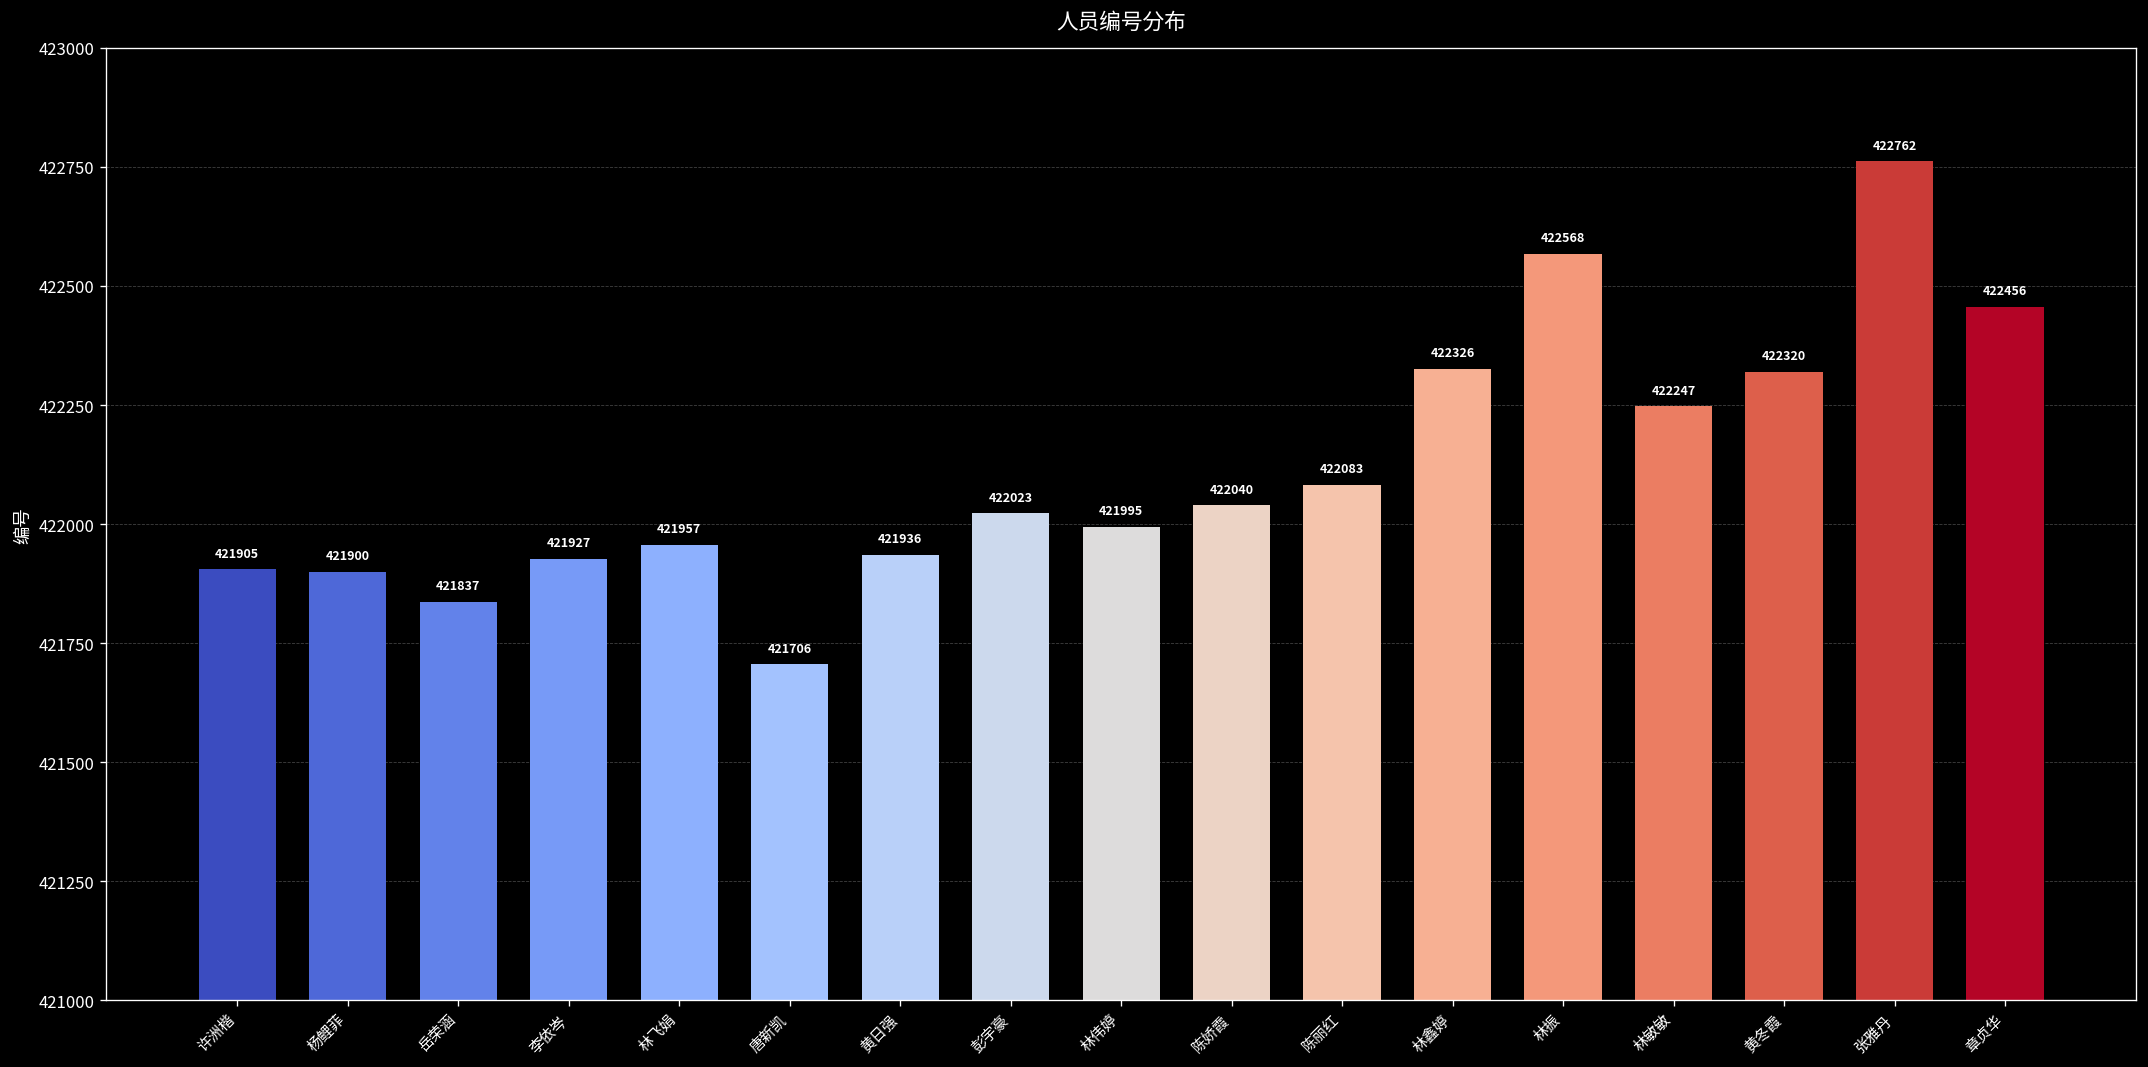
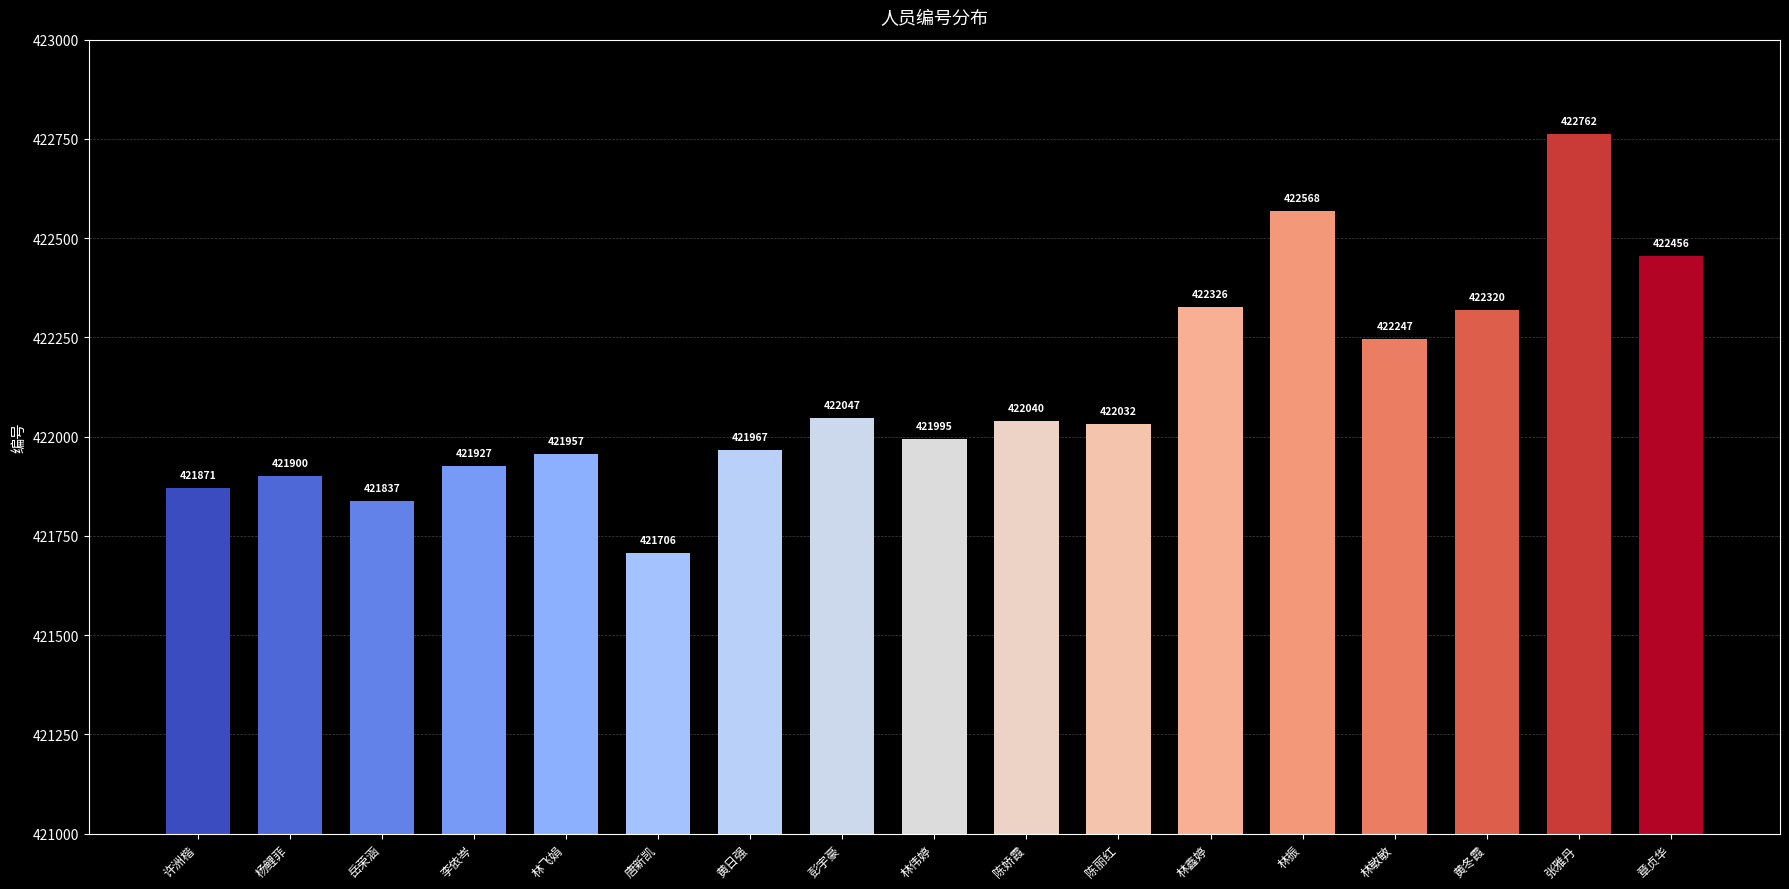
许洲楷: 421905 -> 421871
黄日强: 421936 -> 421967
彭宇豪: 422023 -> 422047
陈丽红: 422083 -> 422032
